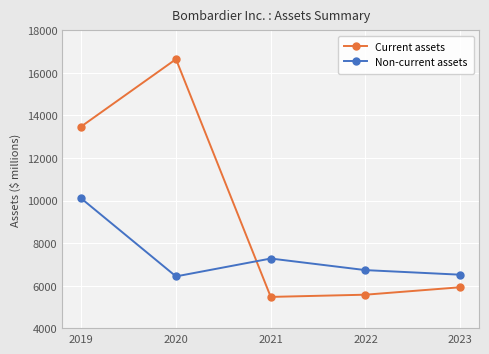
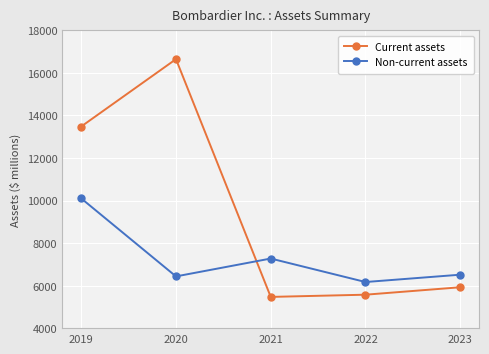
Non-current assets, 2022: 6700 -> 6200
